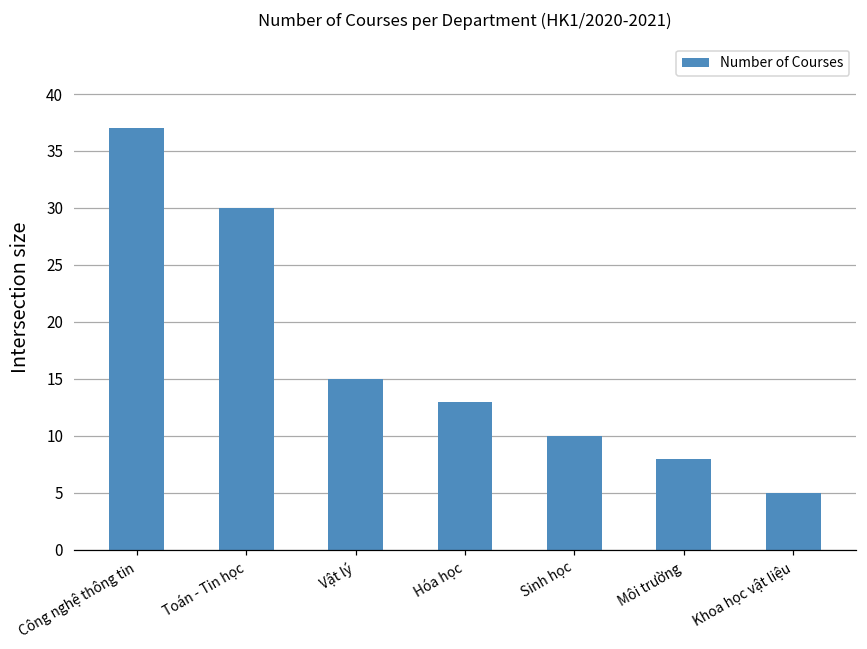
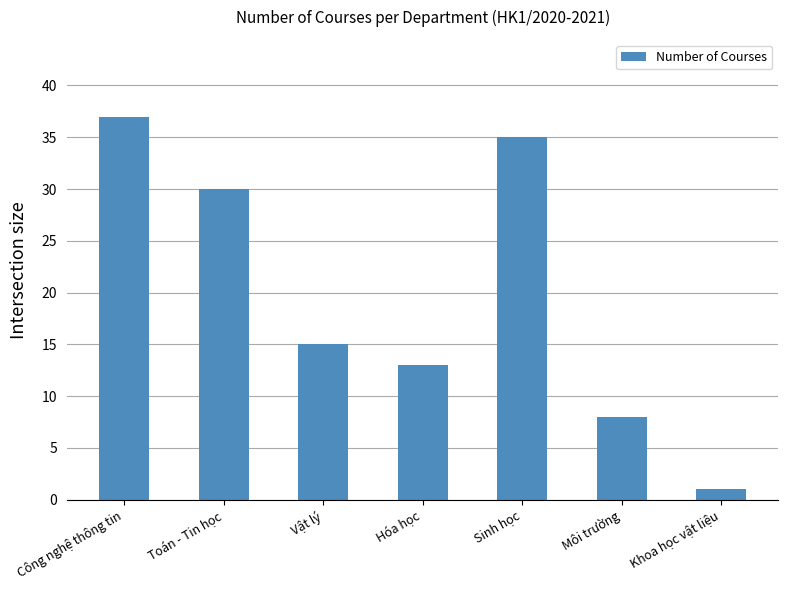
Sinh học: 10 -> 35
Khoa học vật liệu: 5 -> 1
